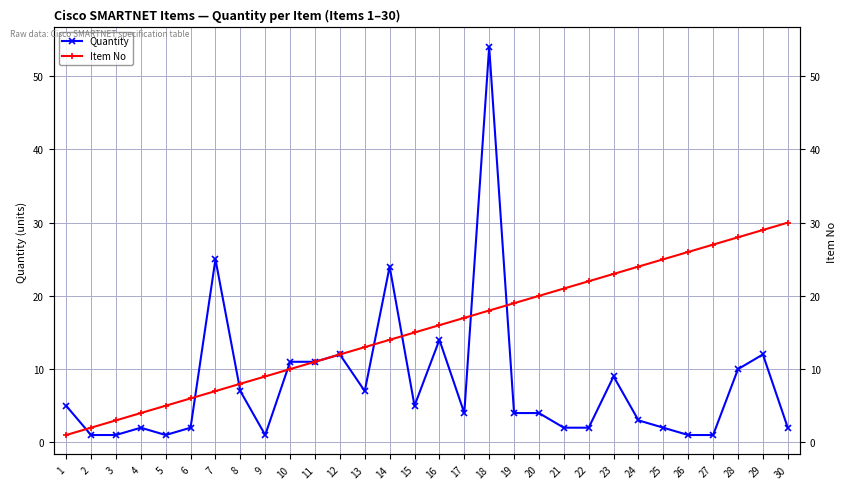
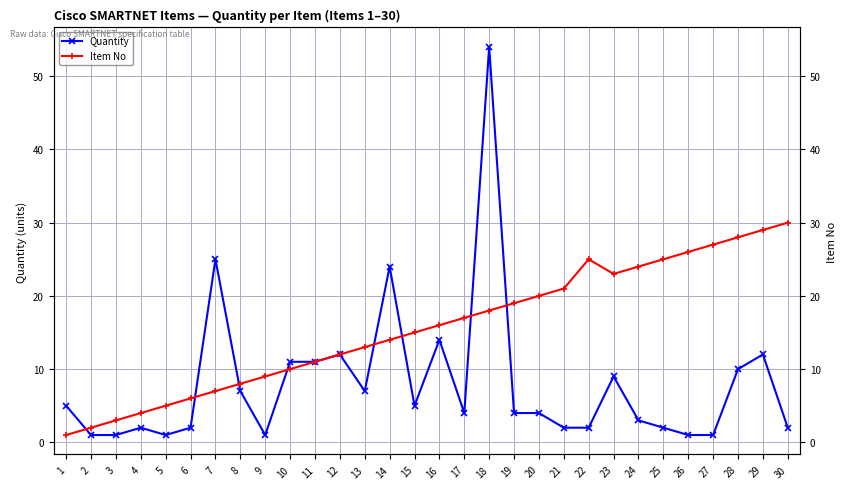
Item No, 22: 22 -> 25
